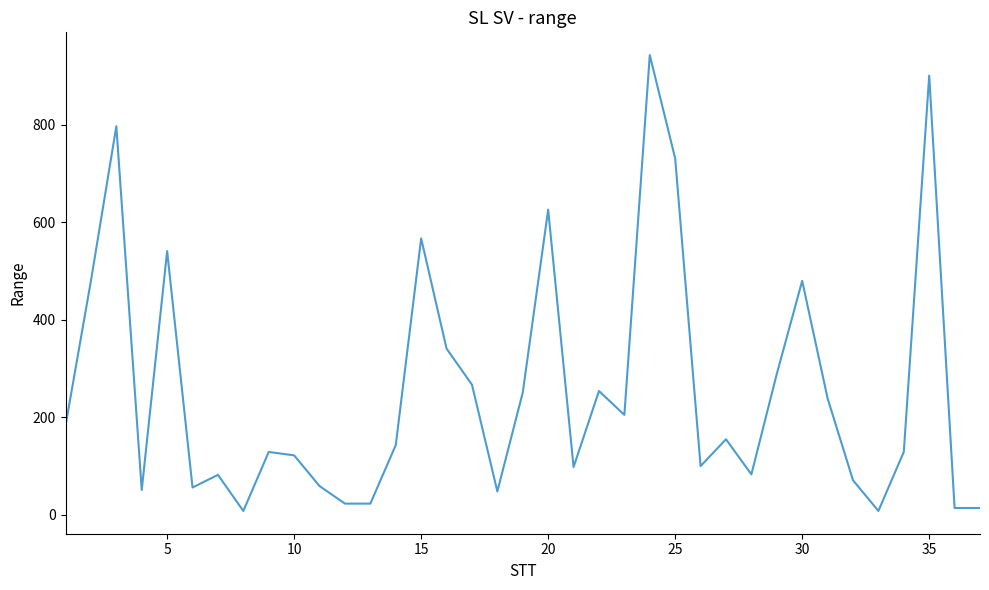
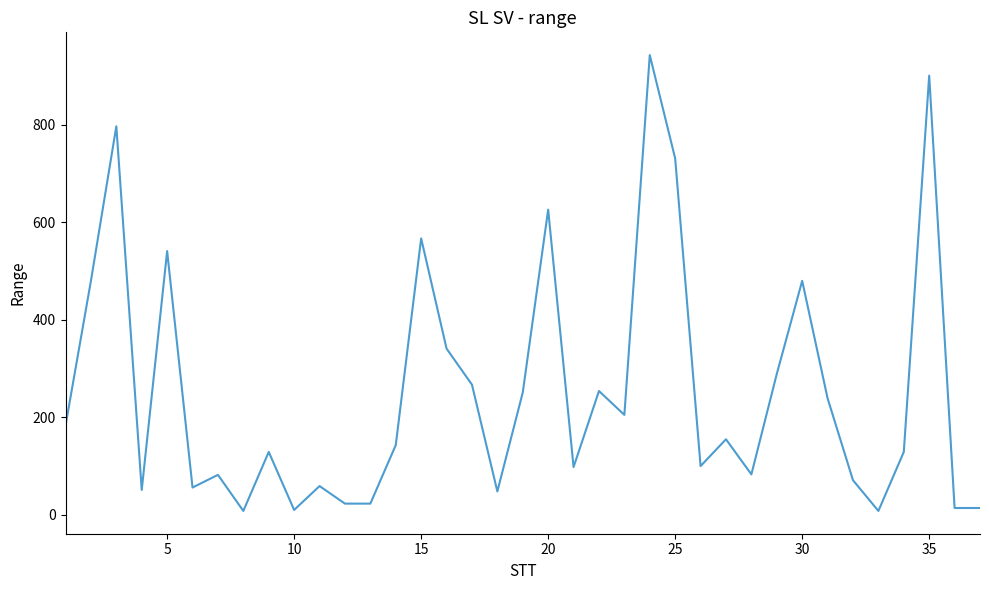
10: 120 -> 10
